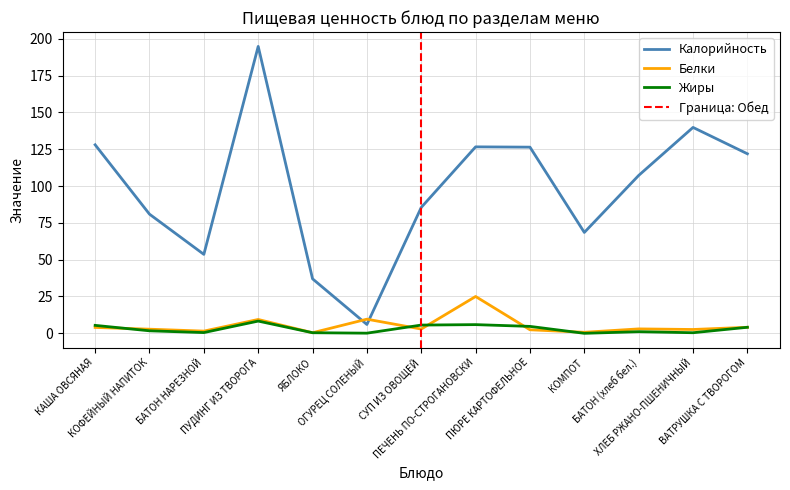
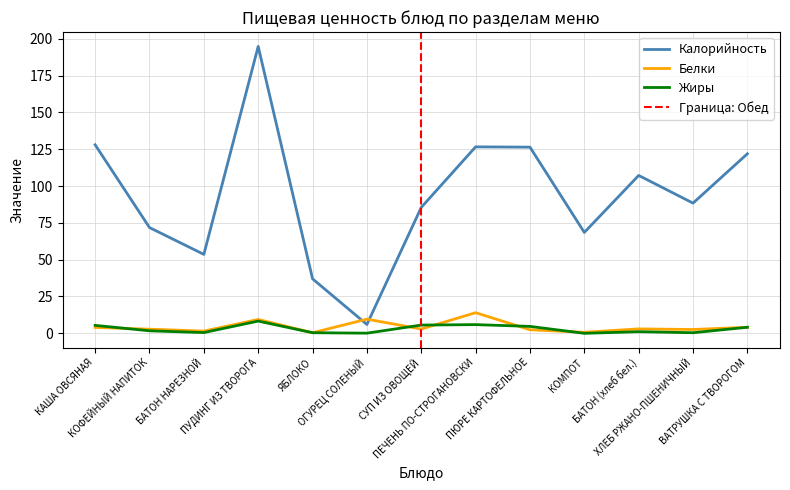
Калорийность, КОФЕЙНЫЙ НАПИТОК: 81 -> 72
Белки, ПЕЧЕНЬ ПО-СТРОГАНОВСКИ: 25 -> 14
Калорийность, ХЛЕБ РЖАНО-ПШЕНИЧНЫЙ: 140 -> 88
